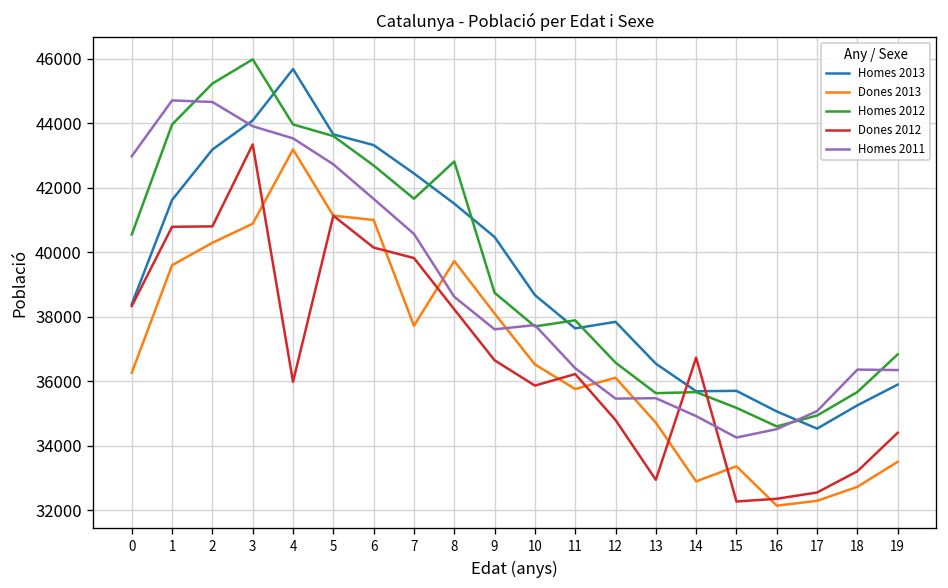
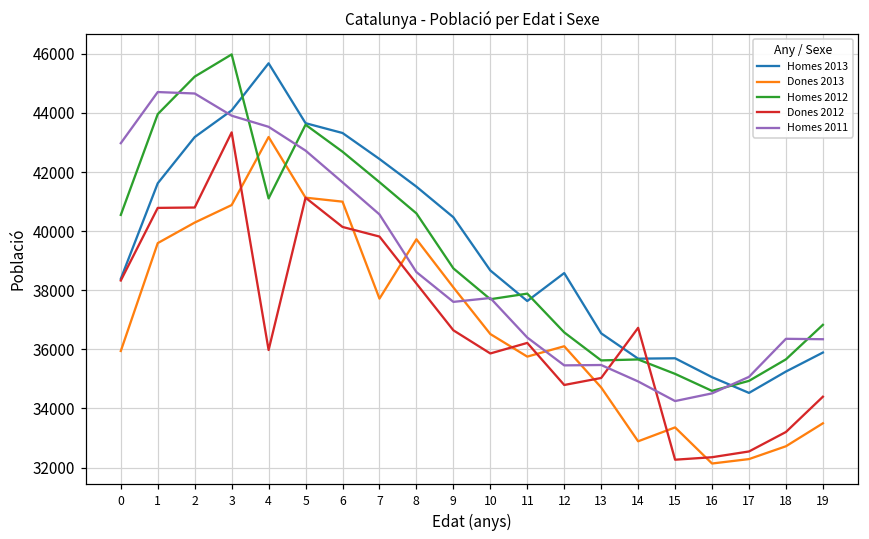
Dones 2013, 0: 36300 -> 35900
Homes 2012, 4: 44000 -> 41100
Homes 2012, 8: 42800 -> 40600
Homes 2013, 12: 37800 -> 38600
Dones 2012, 13: 32900 -> 35000
